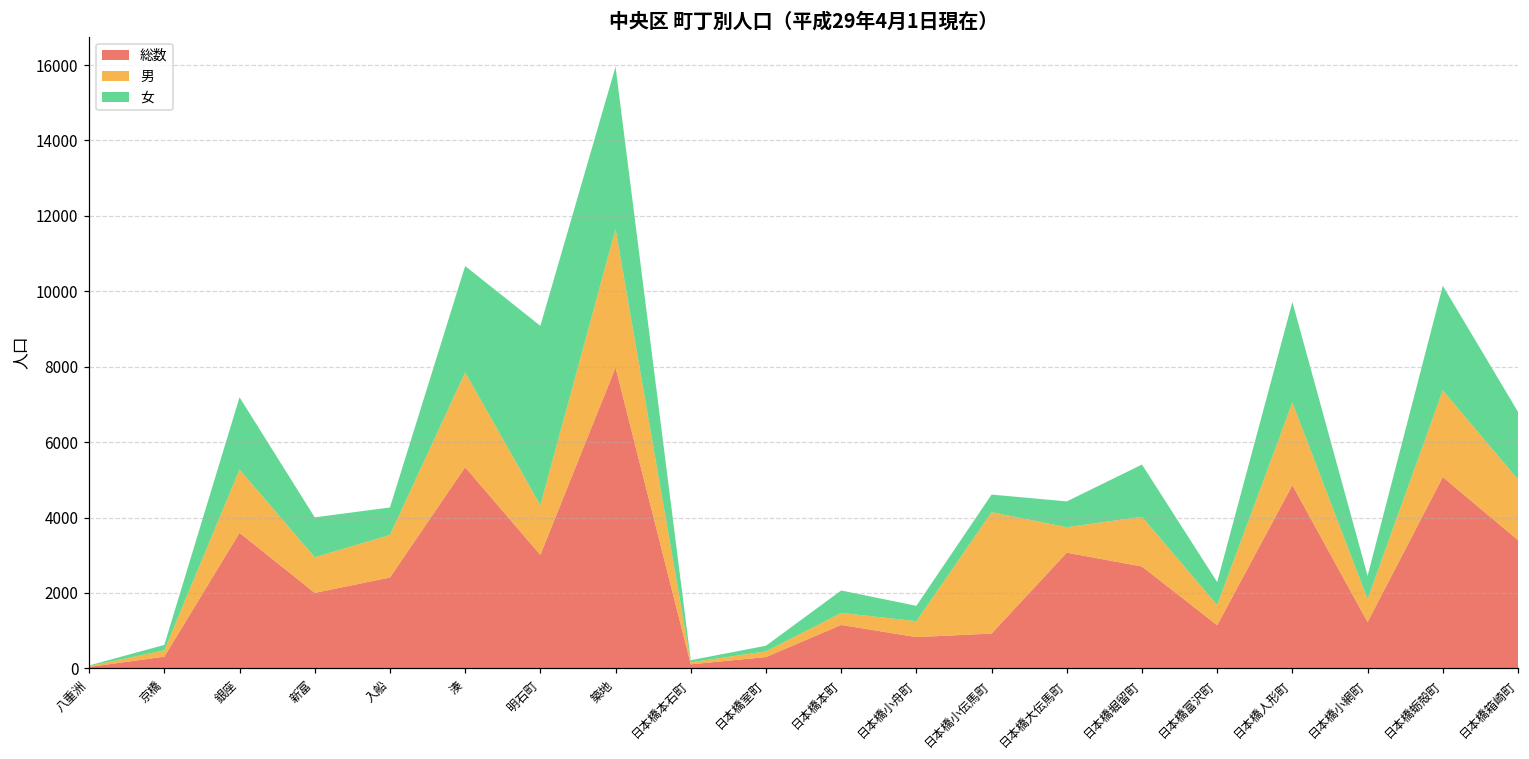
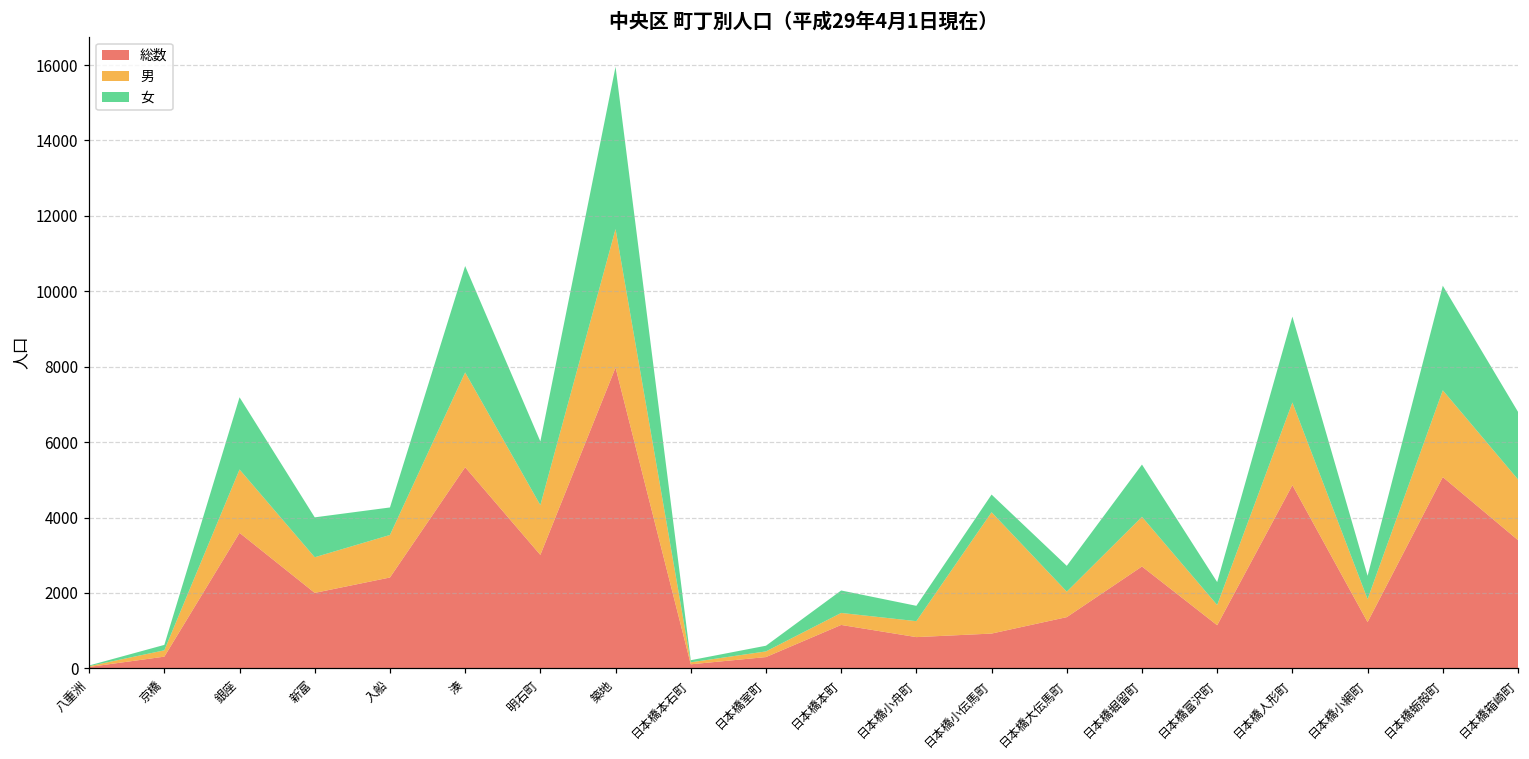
女, 明石町: 4800 -> 1700
総数, 日本橋大伝馬町: 3100 -> 1400
女, 日本橋人形町: 2700 -> 2300
